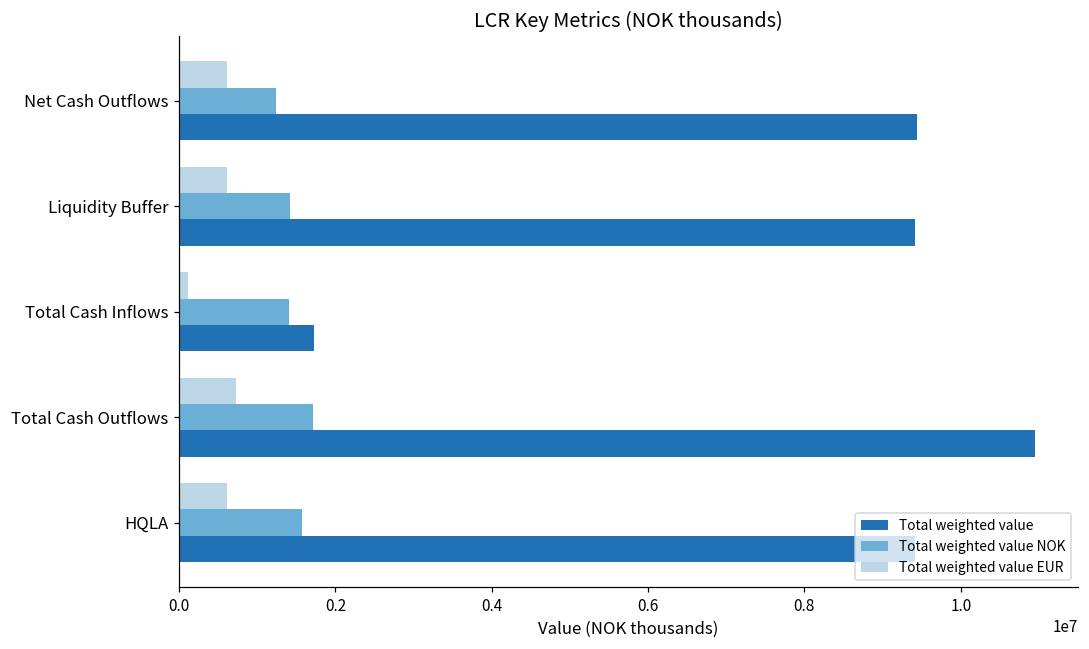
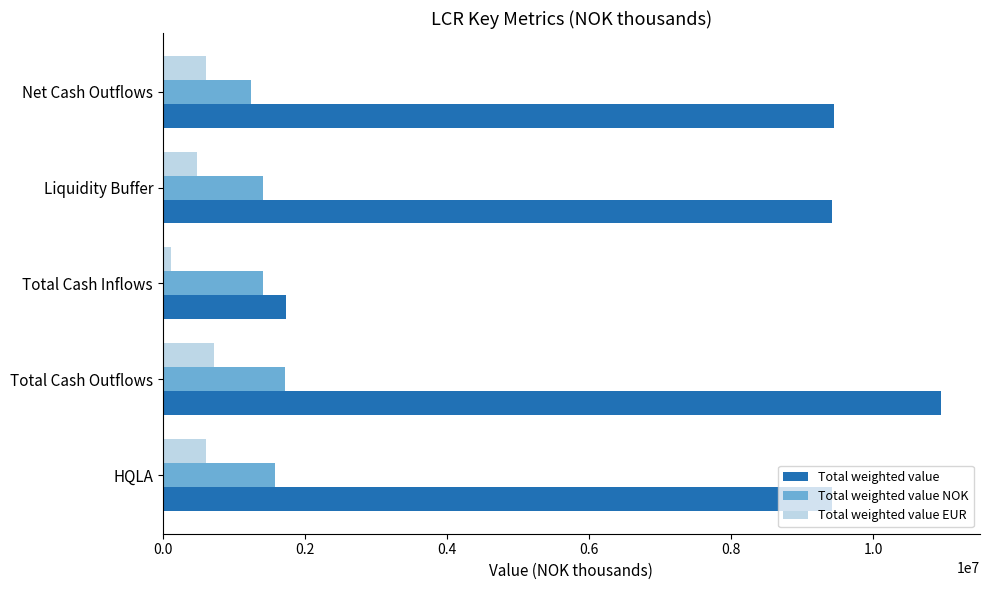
Total weighted value EUR, Liquidity Buffer: 600000 -> 500000
